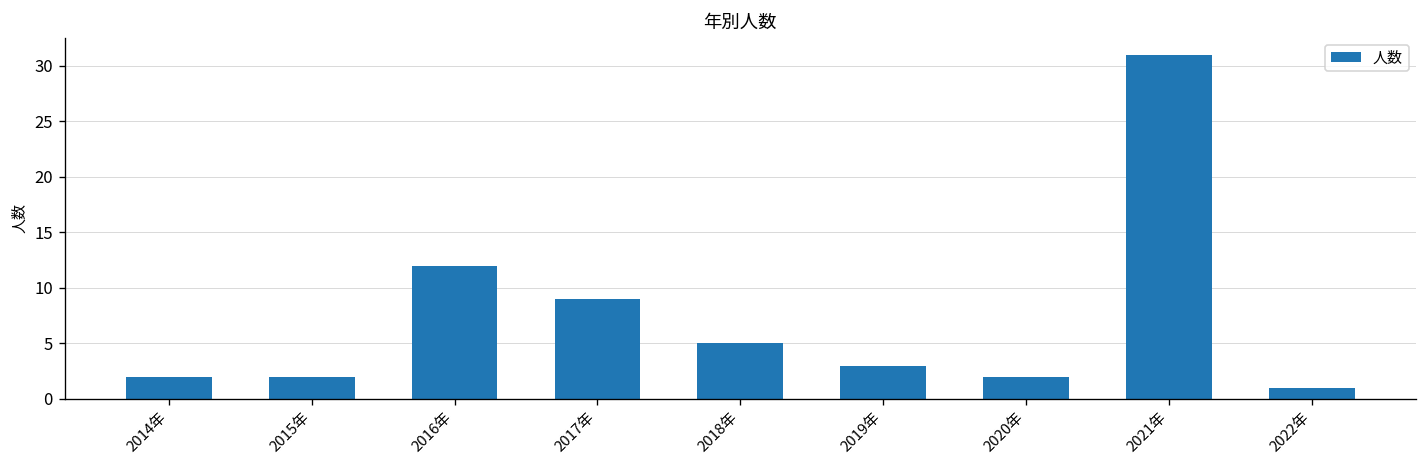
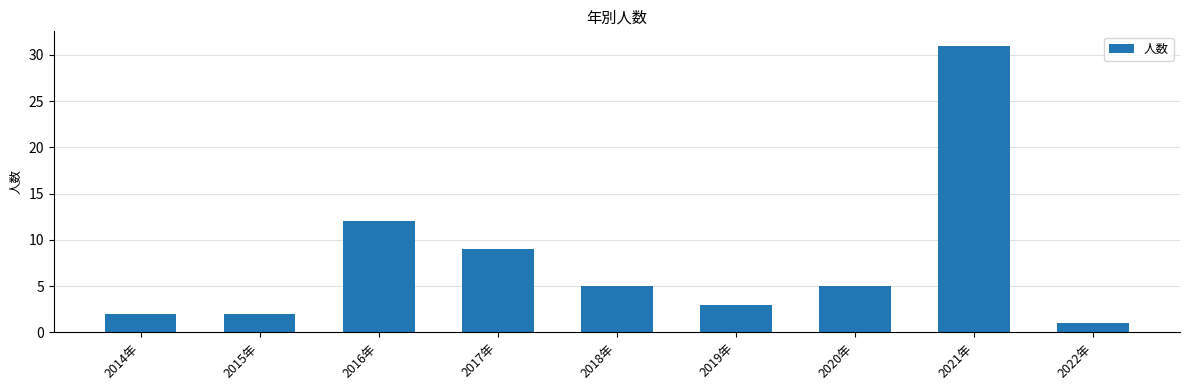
2020年: 2 -> 5
